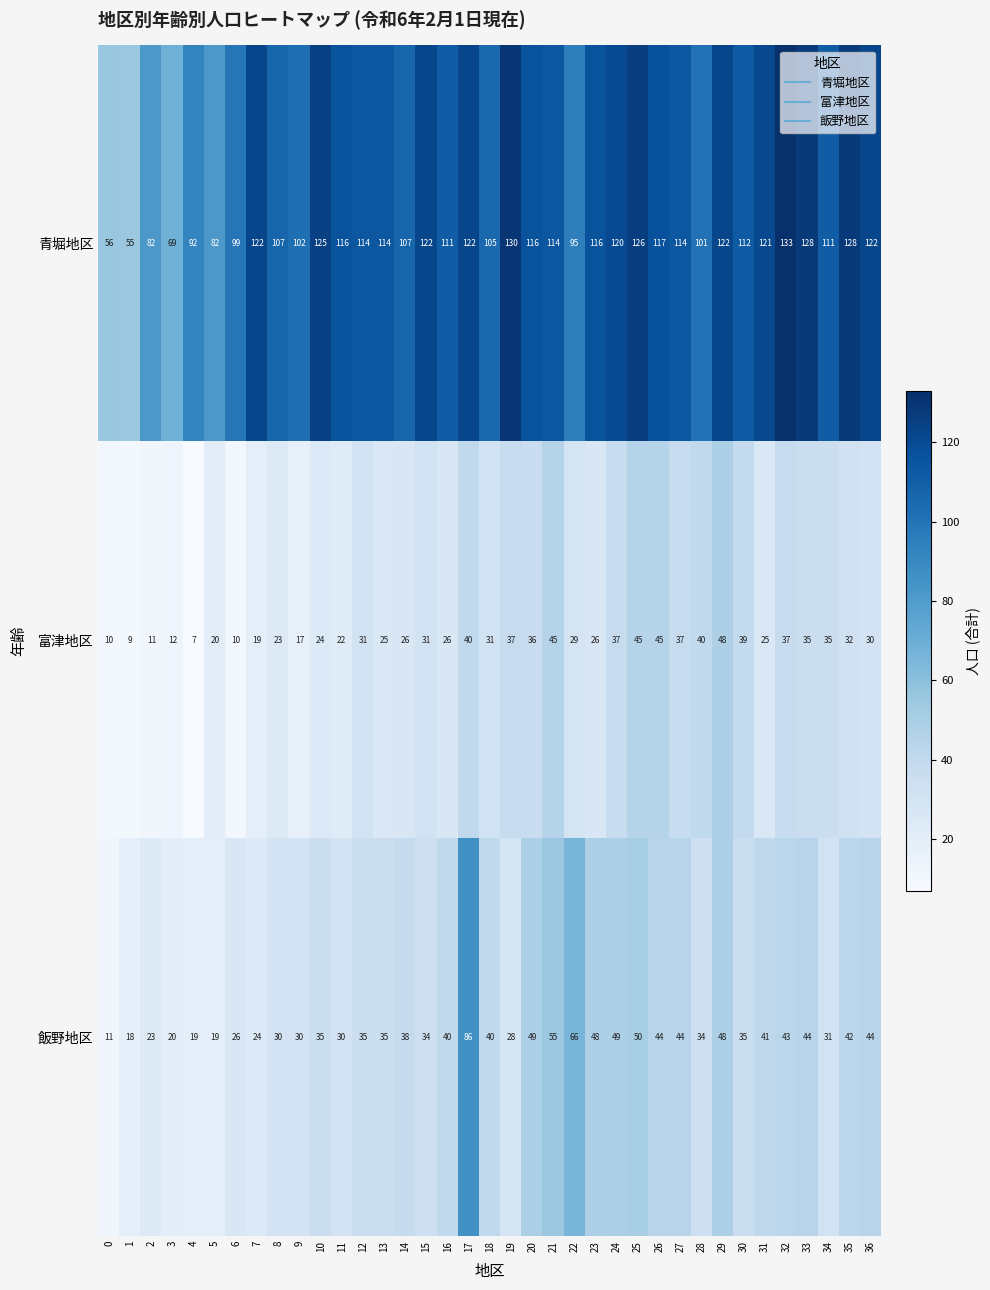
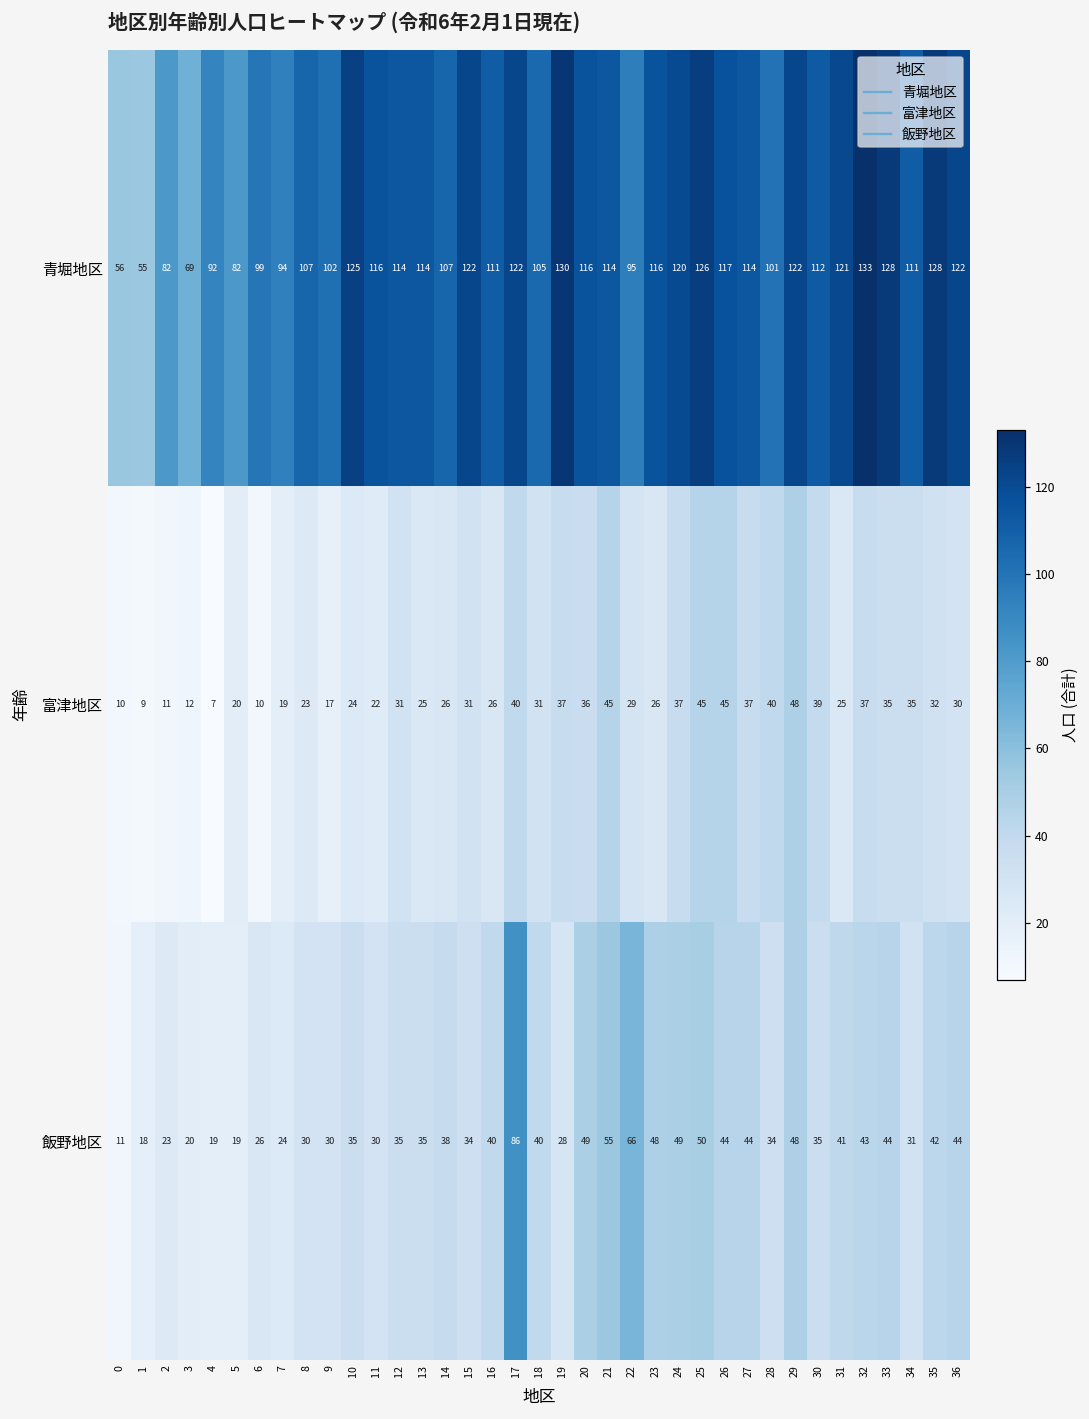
青堀地区, 7: 122 -> 94
